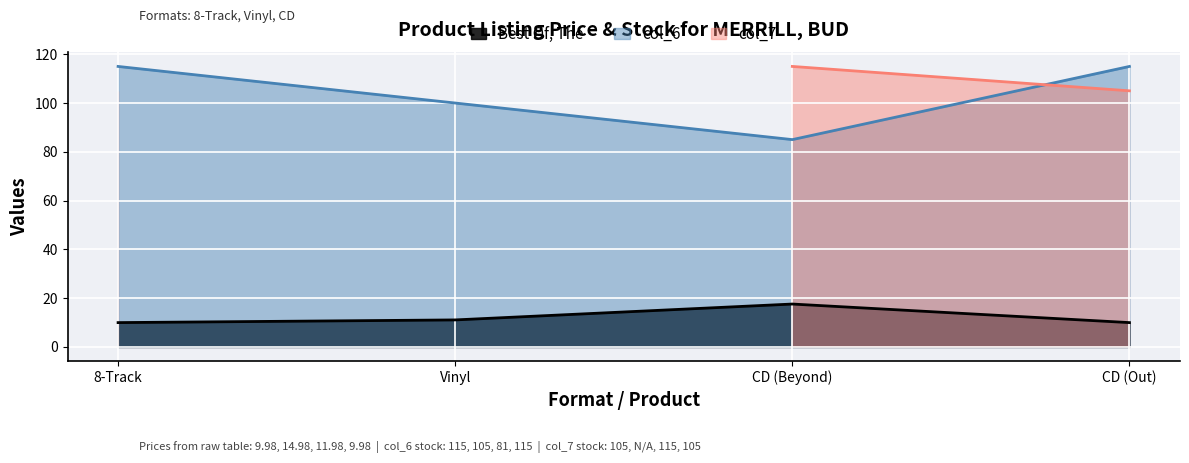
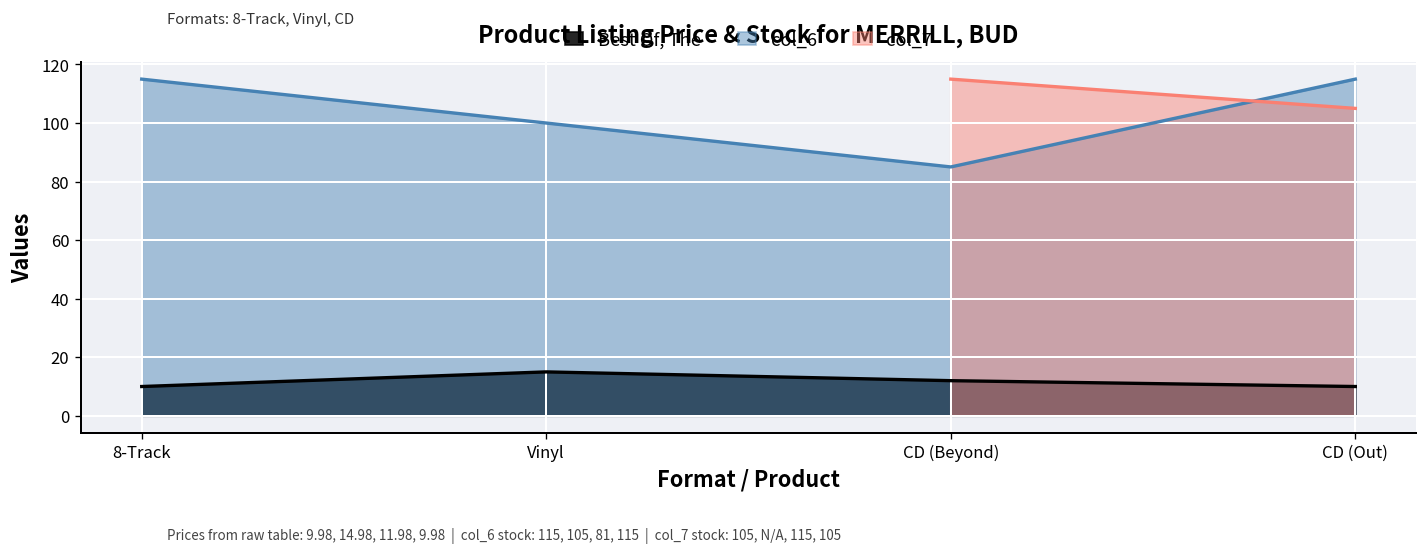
Best Of, The, Vinyl: 11 -> 15
Best Of, The, CD (Beyond): 18 -> 12
